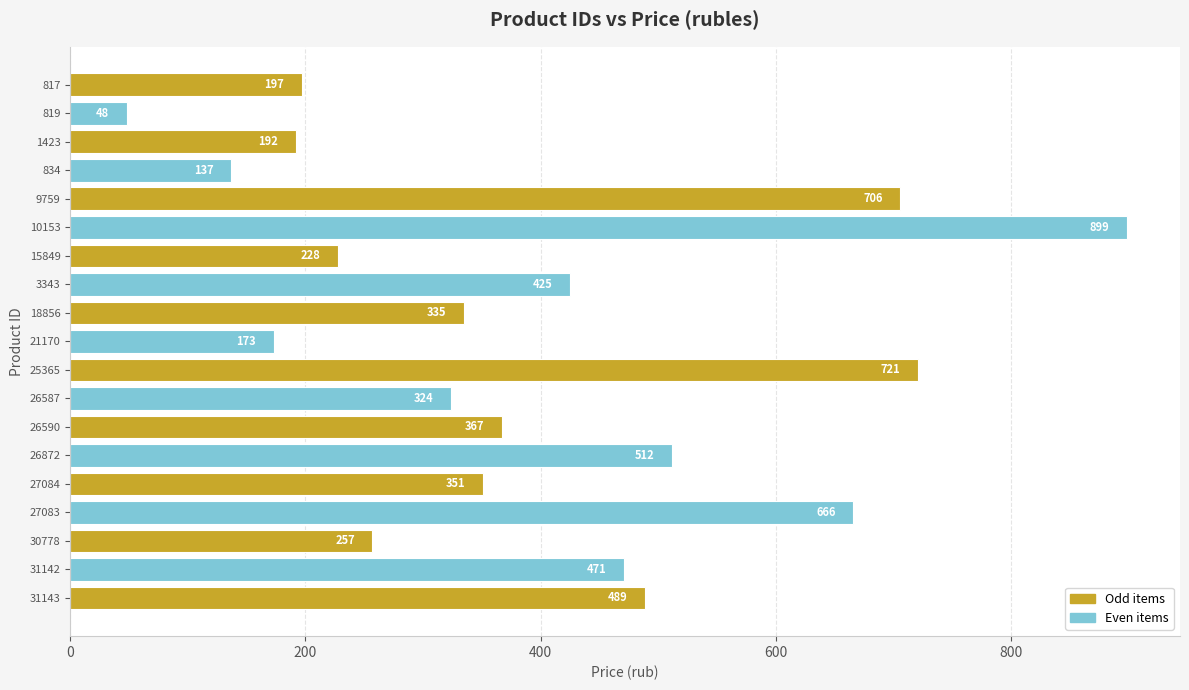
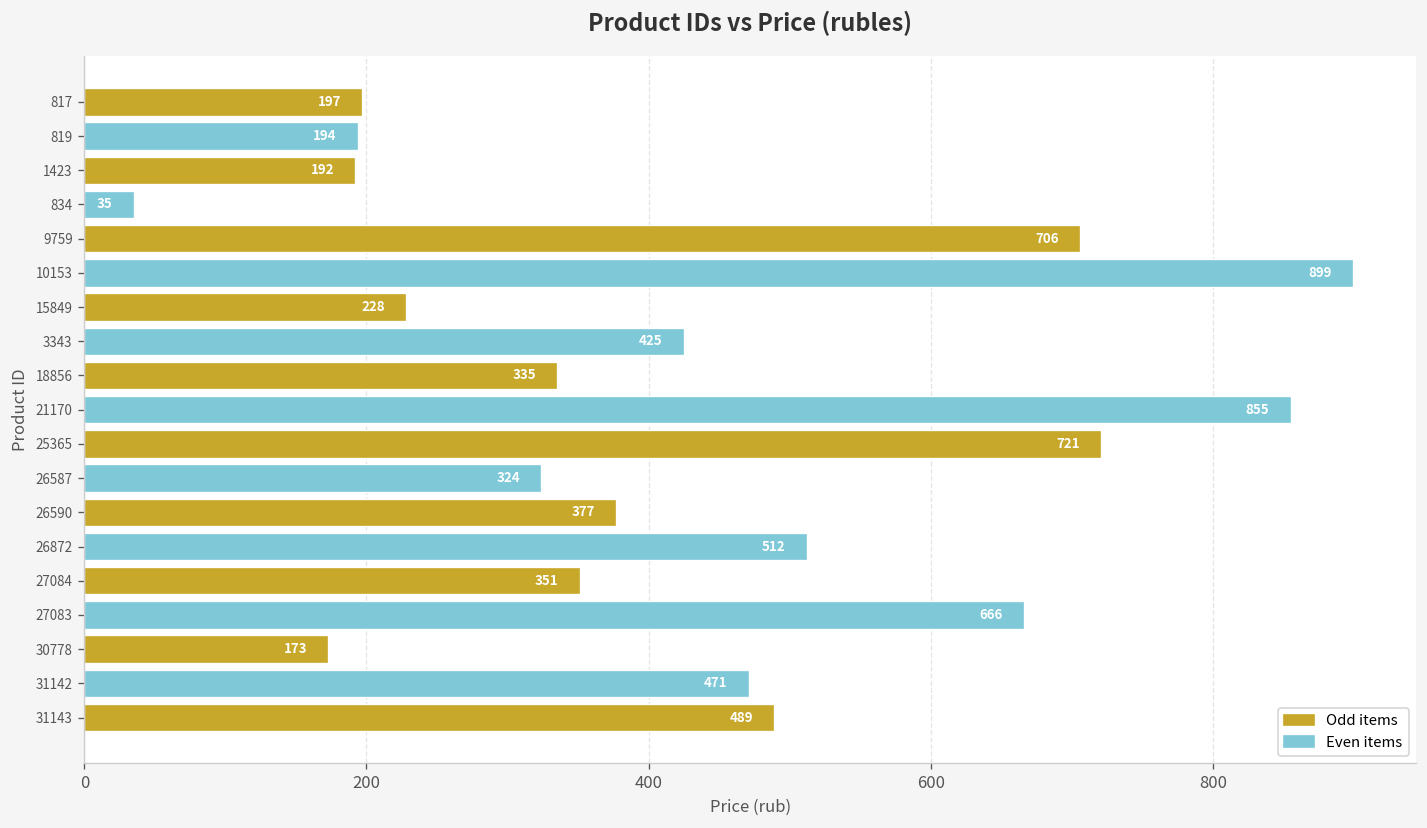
819: 48 -> 194
834: 137 -> 35
21170: 173 -> 855
26590: 367 -> 377
30778: 257 -> 173
